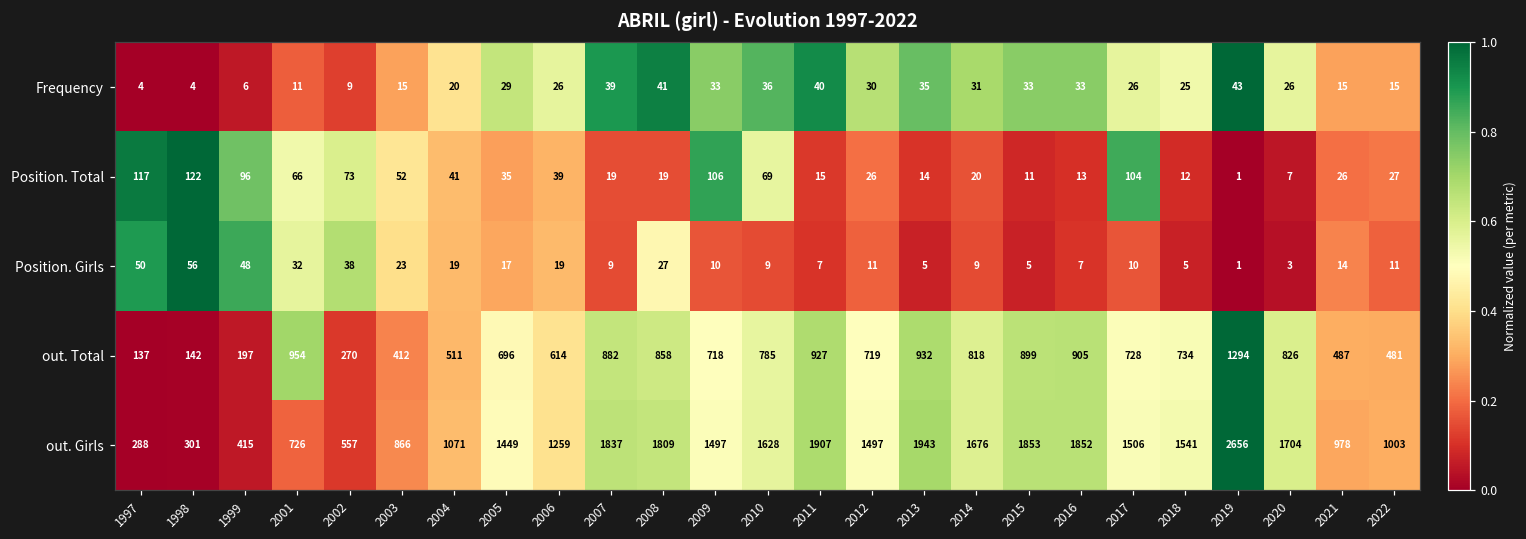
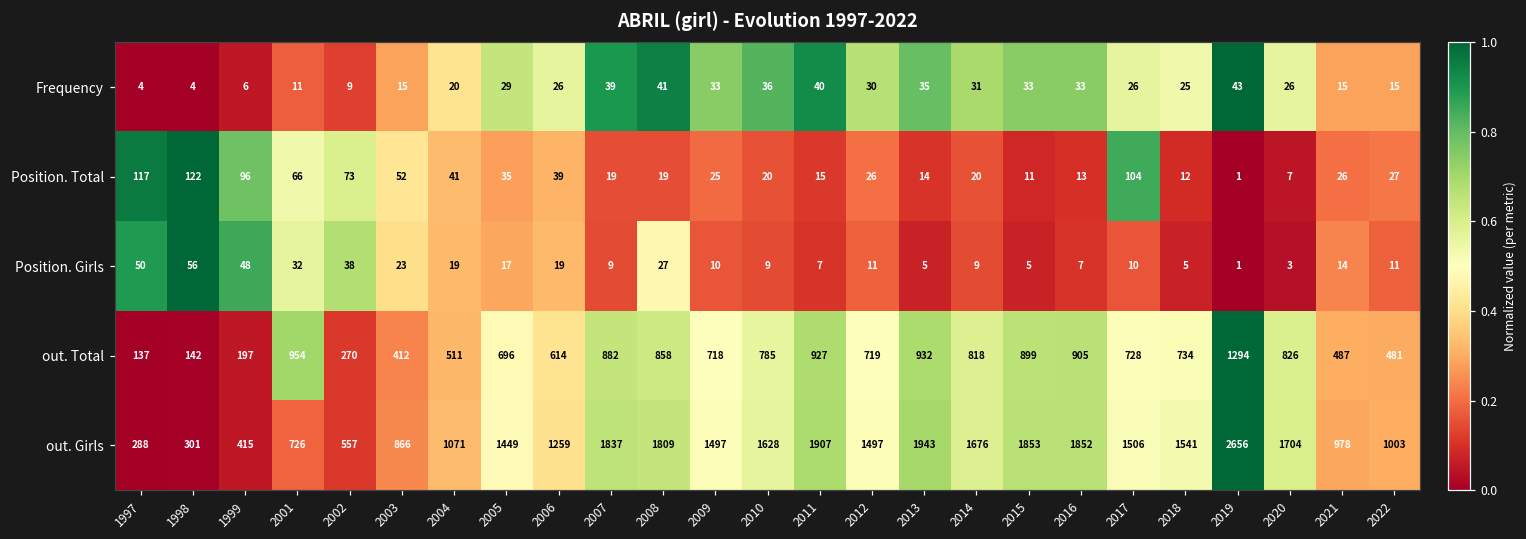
Position. Total, 2009: 106 -> 25
Position. Total, 2010: 69 -> 20
